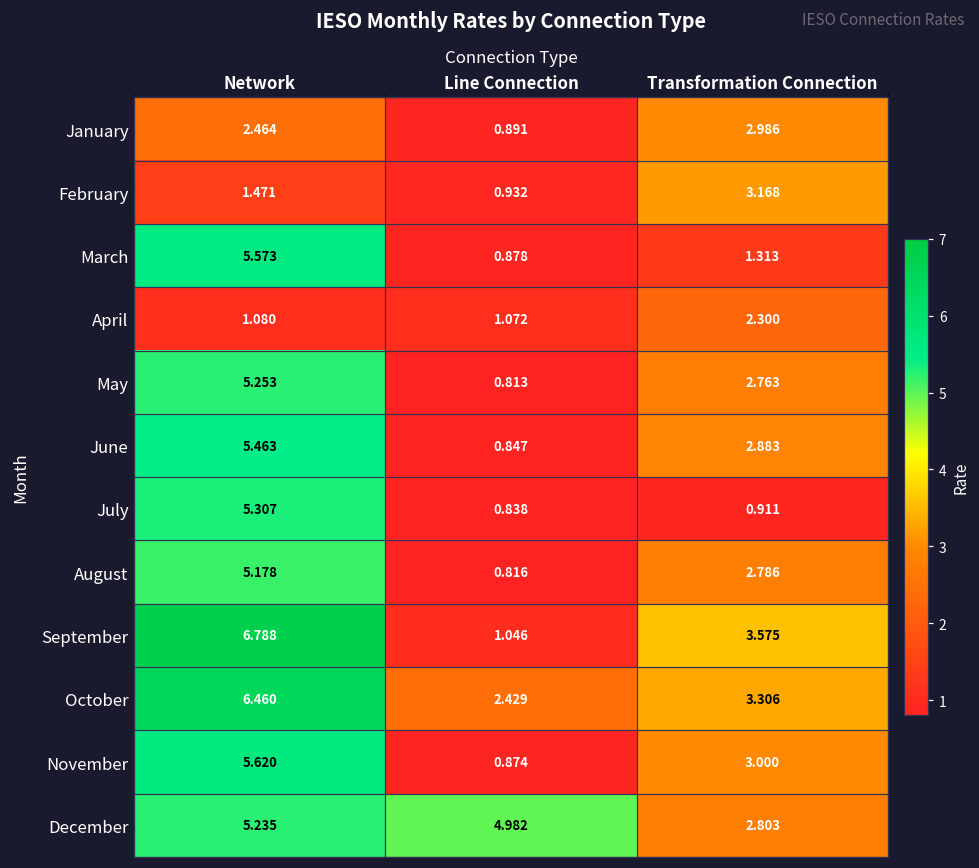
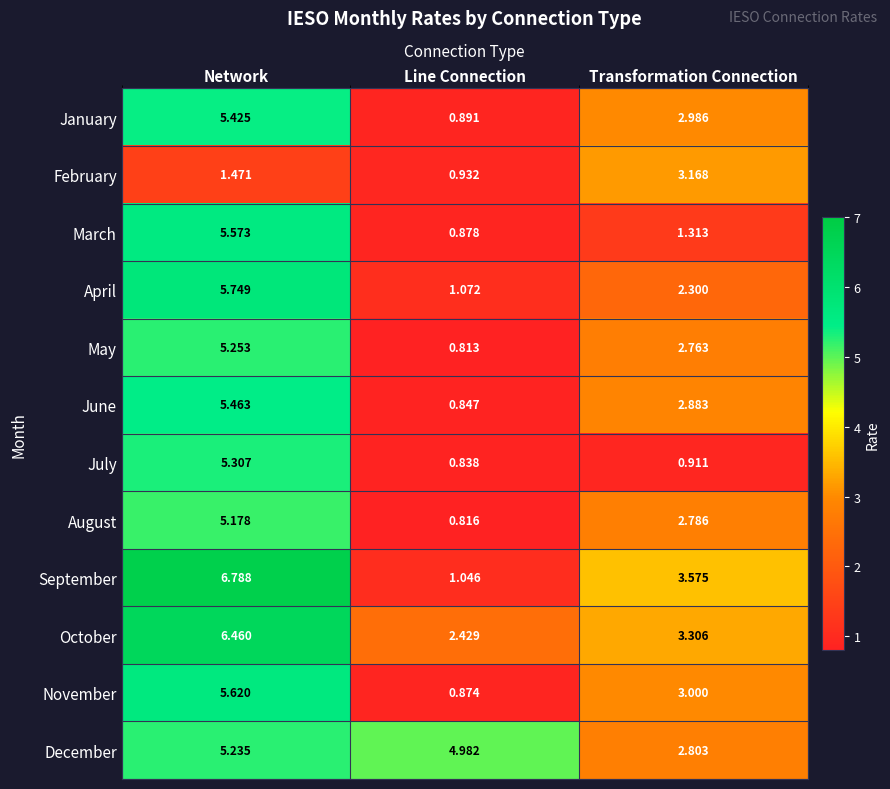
January, Network: 2.464 -> 5.425
April, Network: 1.080 -> 5.749
